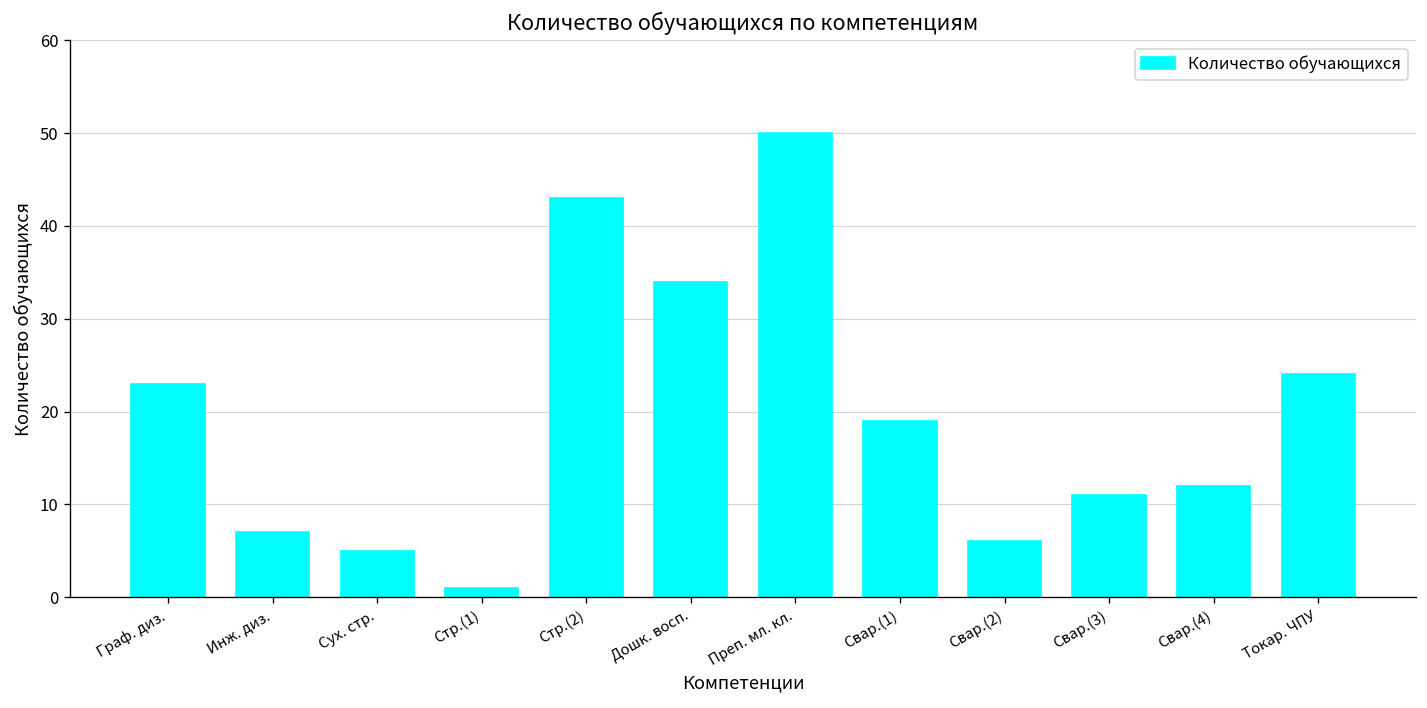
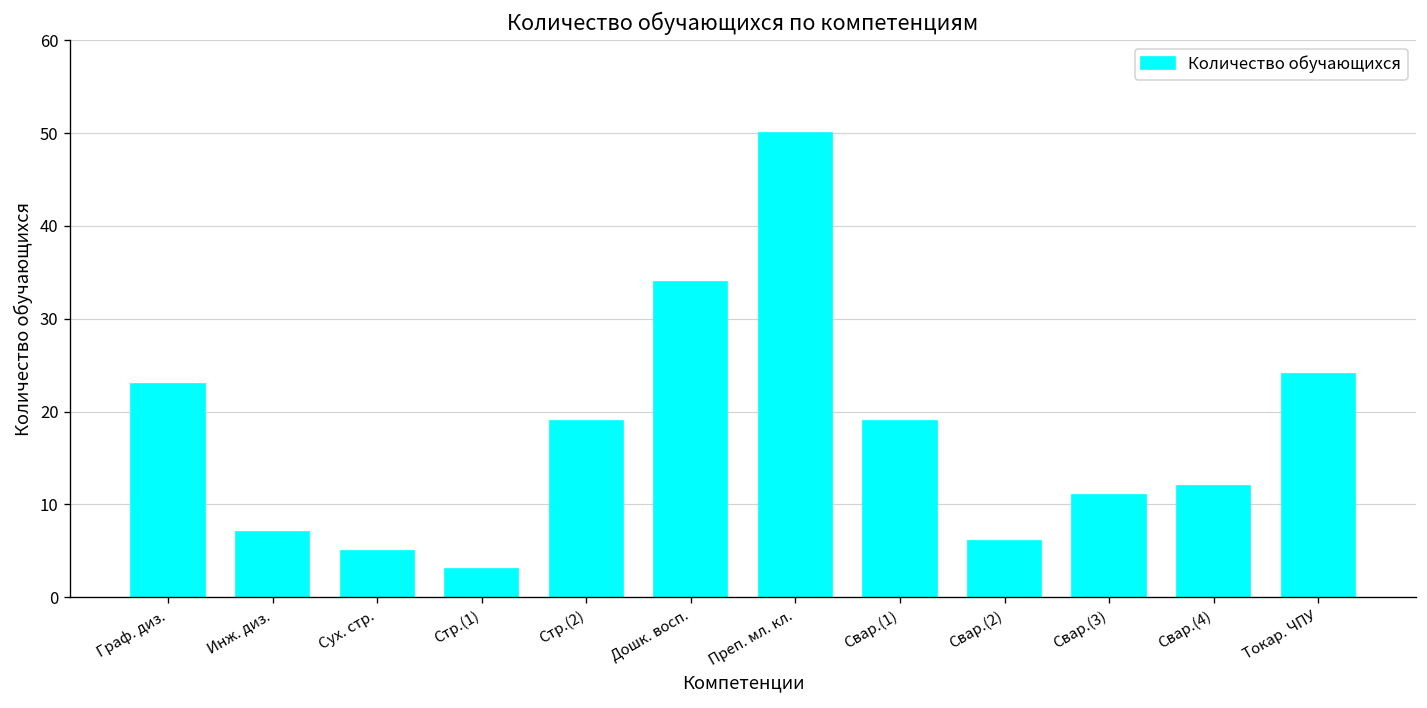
Стр.(1): 1 -> 3
Стр.(2): 43 -> 19
